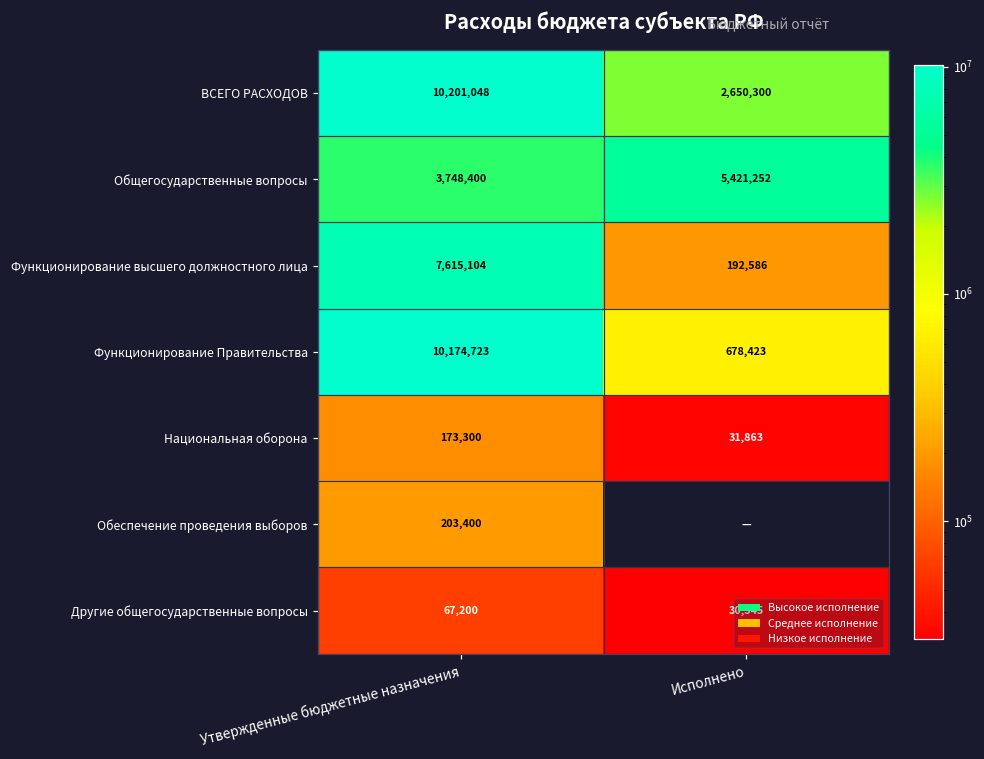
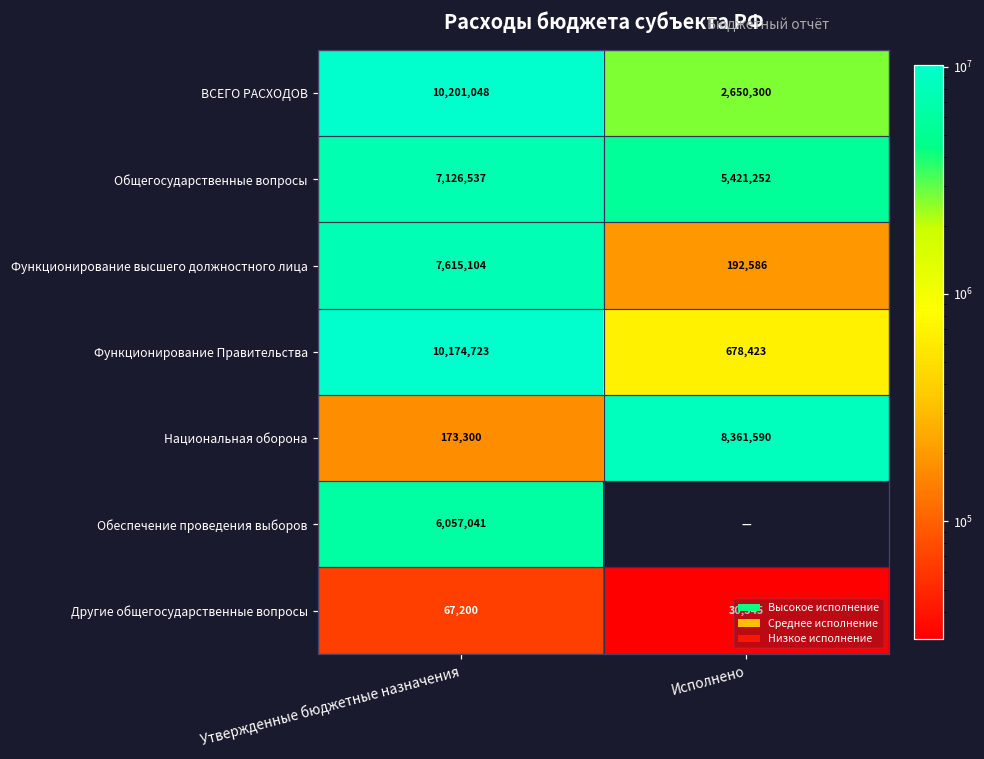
Общегосударственные вопросы, Утвержденные бюджетные назначения: 3,748,400 -> 7,126,537
Национальная оборона, Исполнено: 31,863 -> 8,361,590
Обеспечение проведения выборов, Утвержденные бюджетные назначения: 203,400 -> 6,057,041
